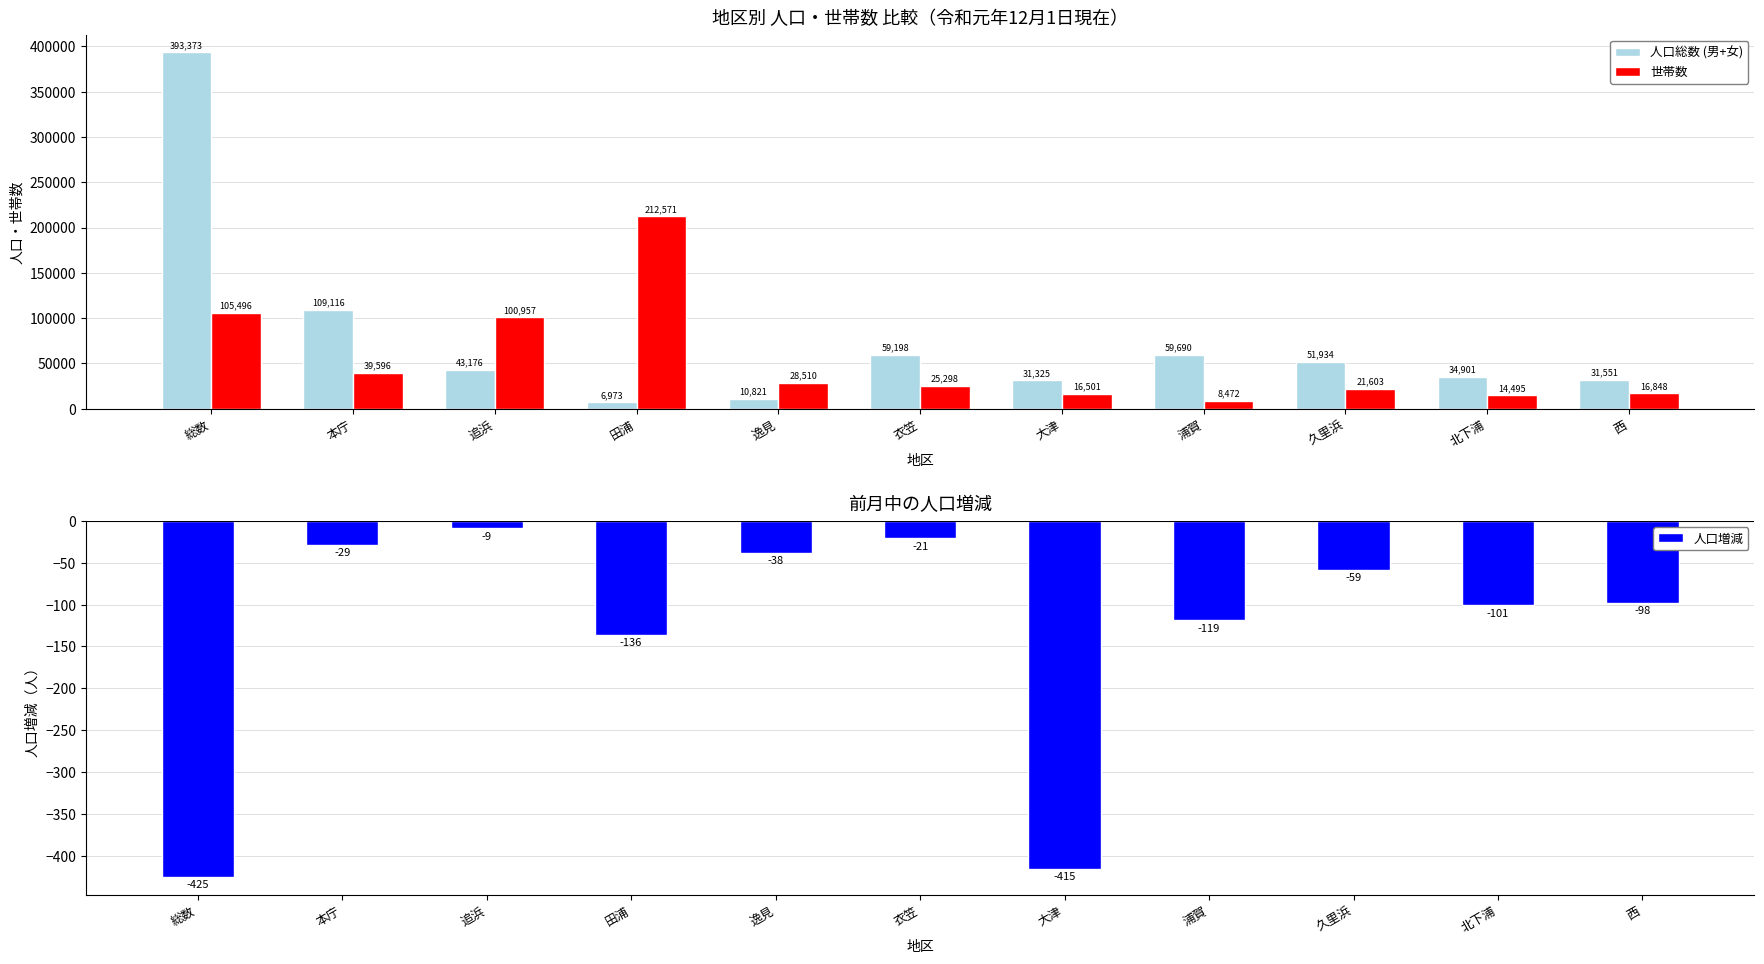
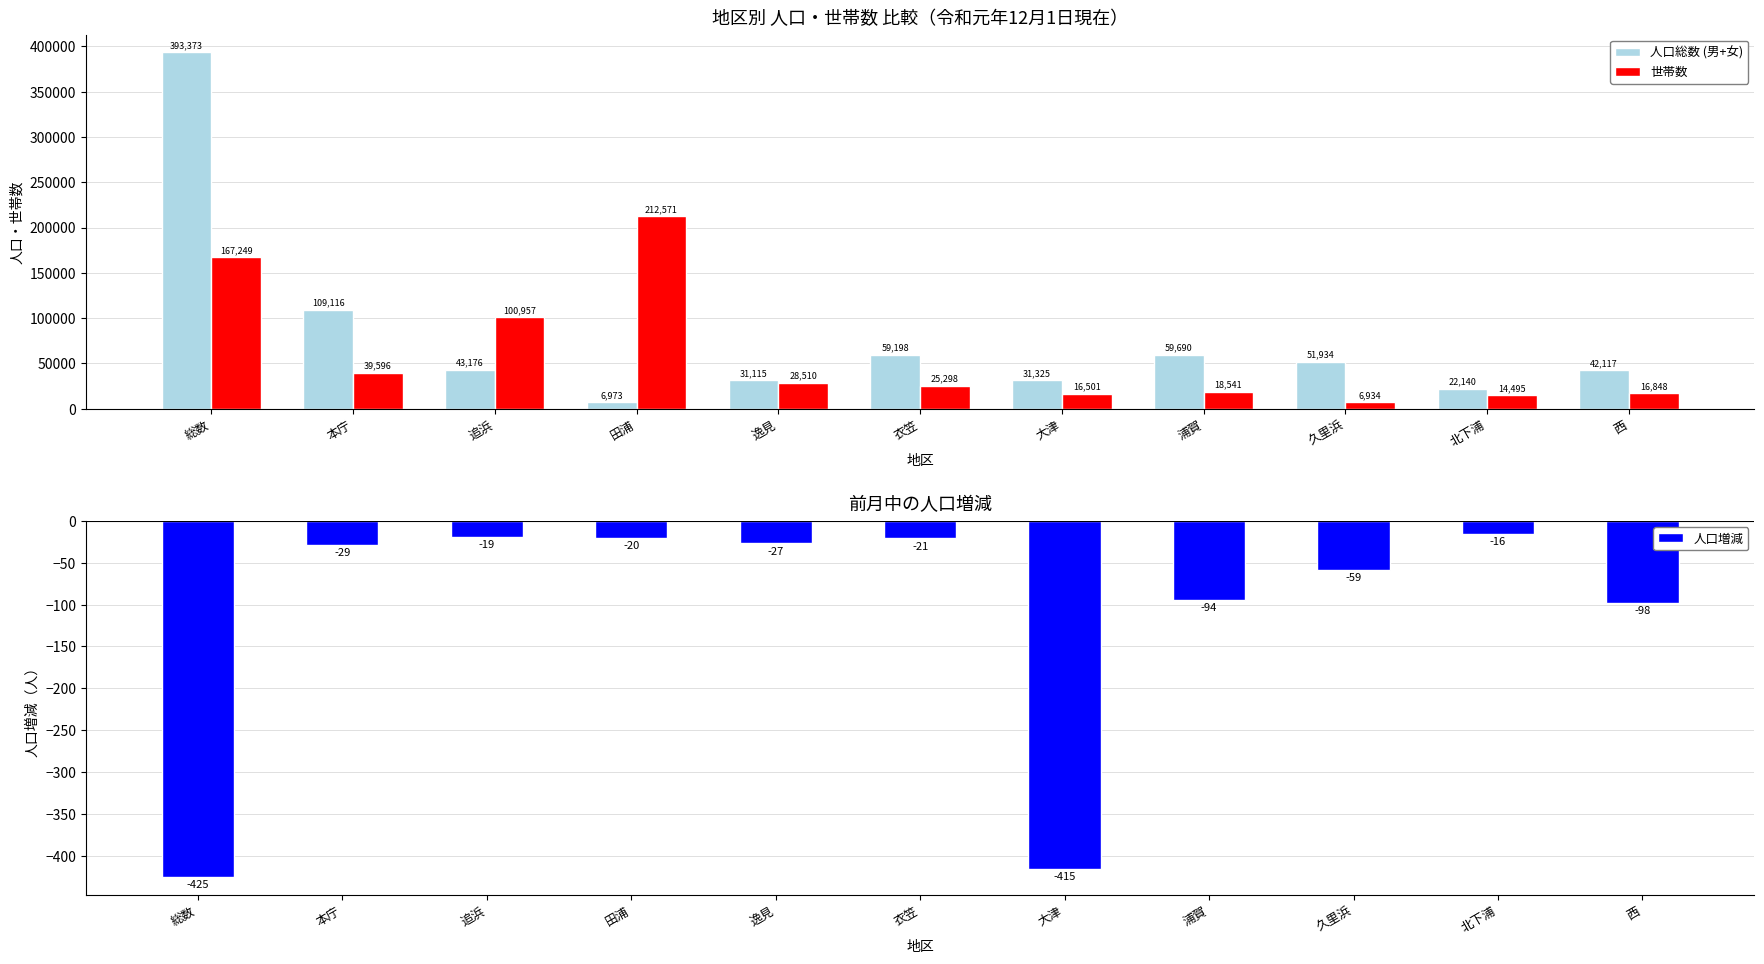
地区別 人口・世帯数 比較（令和元年12月1日現在）, 世帯数, 総数: 105,496 -> 167,249
地区別 人口・世帯数 比較（令和元年12月1日現在）, 人口総数 (男+女), 逸見: 10,821 -> 31,115
地区別 人口・世帯数 比較（令和元年12月1日現在）, 世帯数, 浦賀: 8,472 -> 18,541
地区別 人口・世帯数 比較（令和元年12月1日現在）, 世帯数, 久里浜: 21,603 -> 6,934
地区別 人口・世帯数 比較（令和元年12月1日現在）, 人口総数 (男+女), 北下浦: 34,901 -> 22,140
地区別 人口・世帯数 比較（令和元年12月1日現在）, 人口総数 (男+女), 西: 31,551 -> 42,117
前月中の人口増減, 追浜: -9 -> -19
前月中の人口増減, 田浦: -136 -> -20
前月中の人口増減, 逸見: -38 -> -27
前月中の人口増減, 浦賀: -119 -> -94
前月中の人口増減, 北下浦: -101 -> -16
